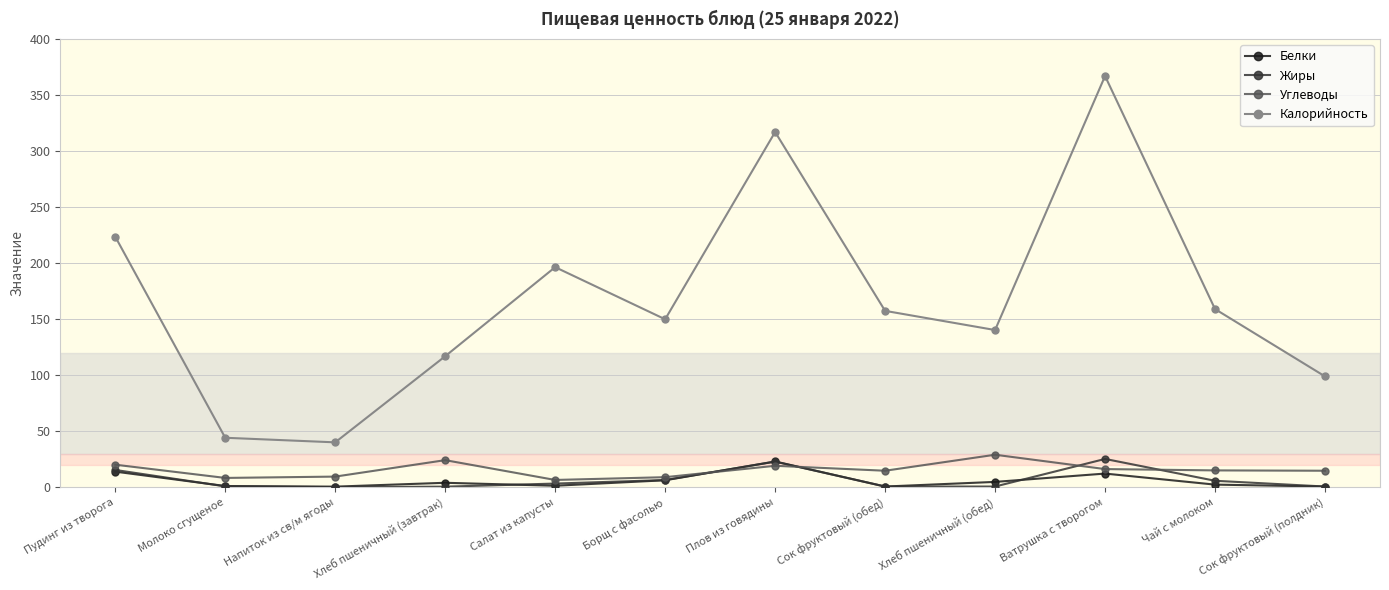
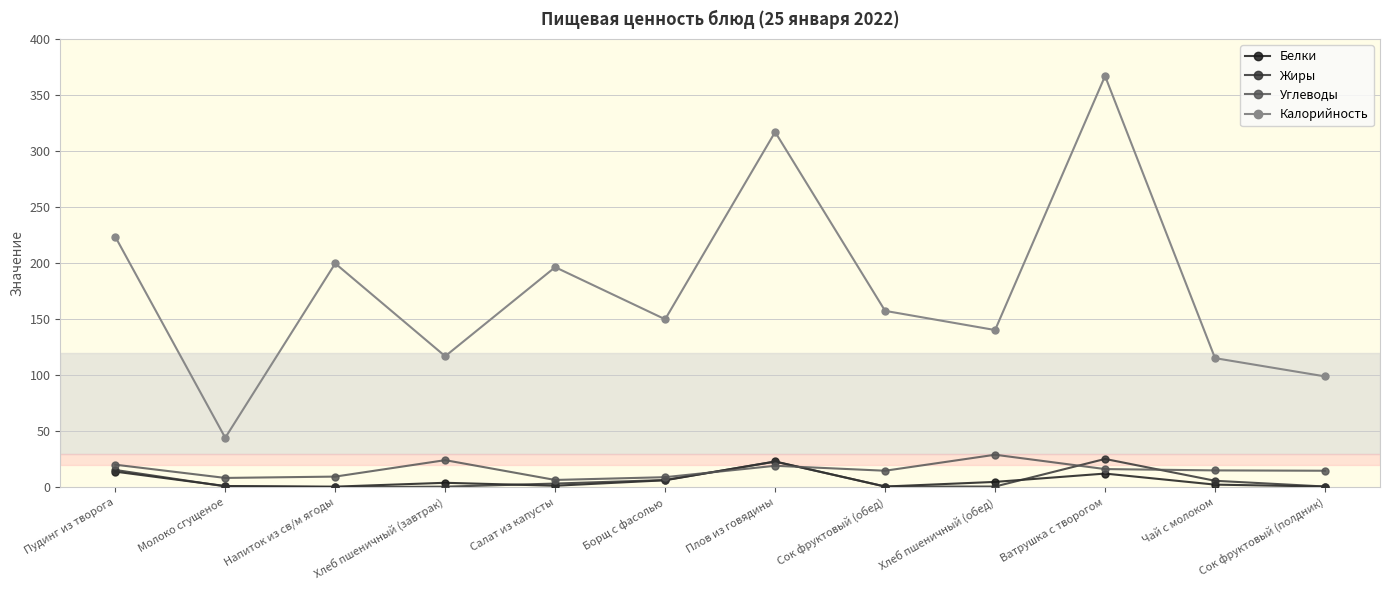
Калорийность, Напиток из св/м ягоды: 40 -> 200
Калорийность, Чай с молоком: 159 -> 115
